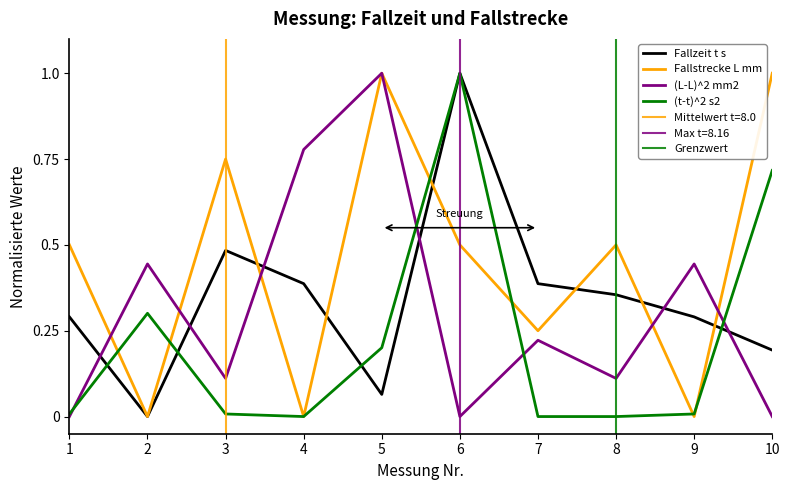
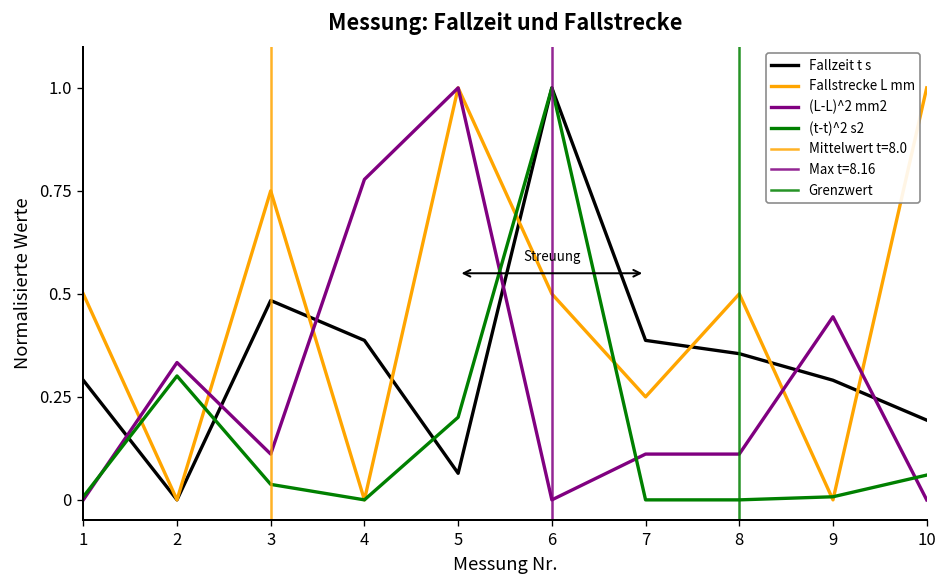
(L-L)^2 mm2, 2: 0.44 -> 0.33
(t-t)^2 s2, 3: 0.01 -> 0.04
(L-L)^2 mm2, 7: 0.22 -> 0.11
(t-t)^2 s2, 10: 0.72 -> 0.06
